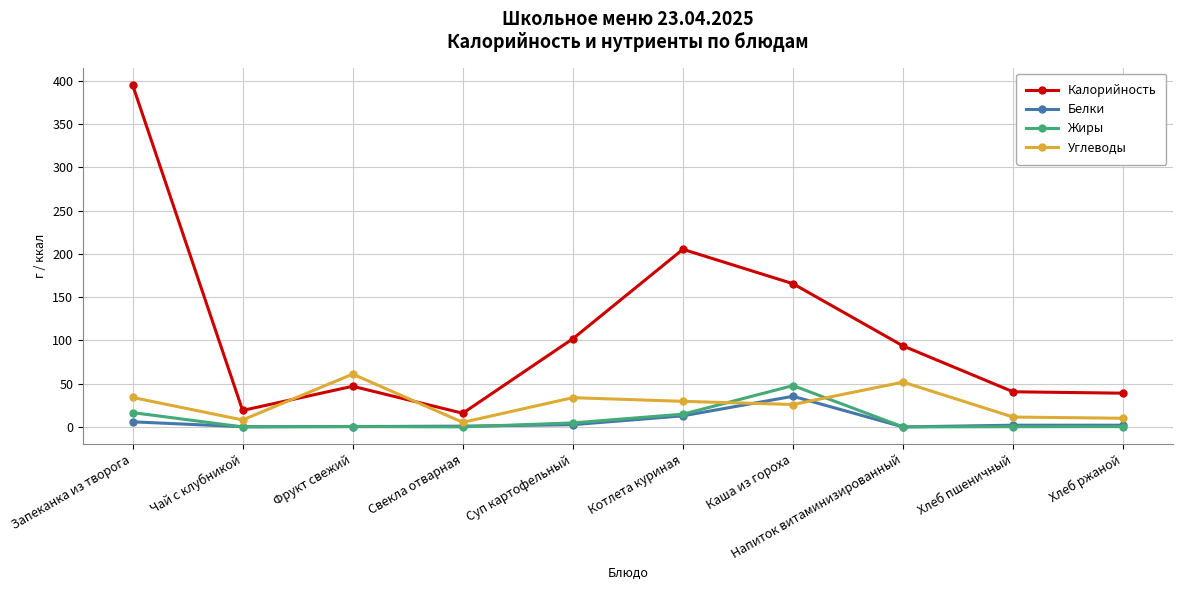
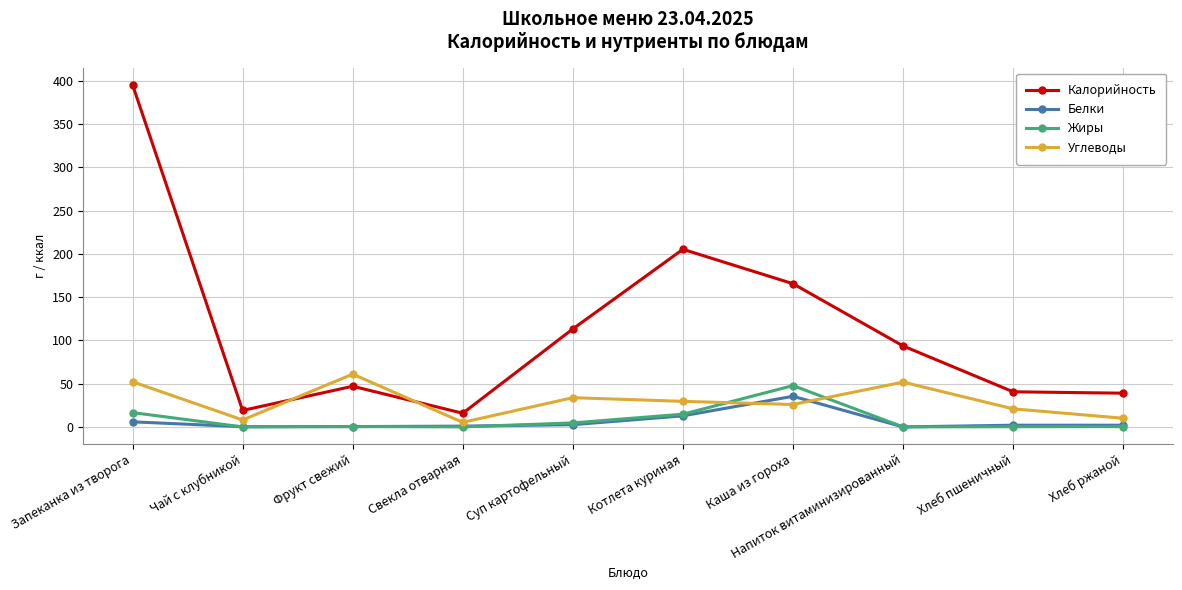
Углеводы, Запеканка из творога: 30 -> 50
Калорийность, Суп картофельный: 100 -> 110
Углеводы, Хлеб пшеничный: 10 -> 20
